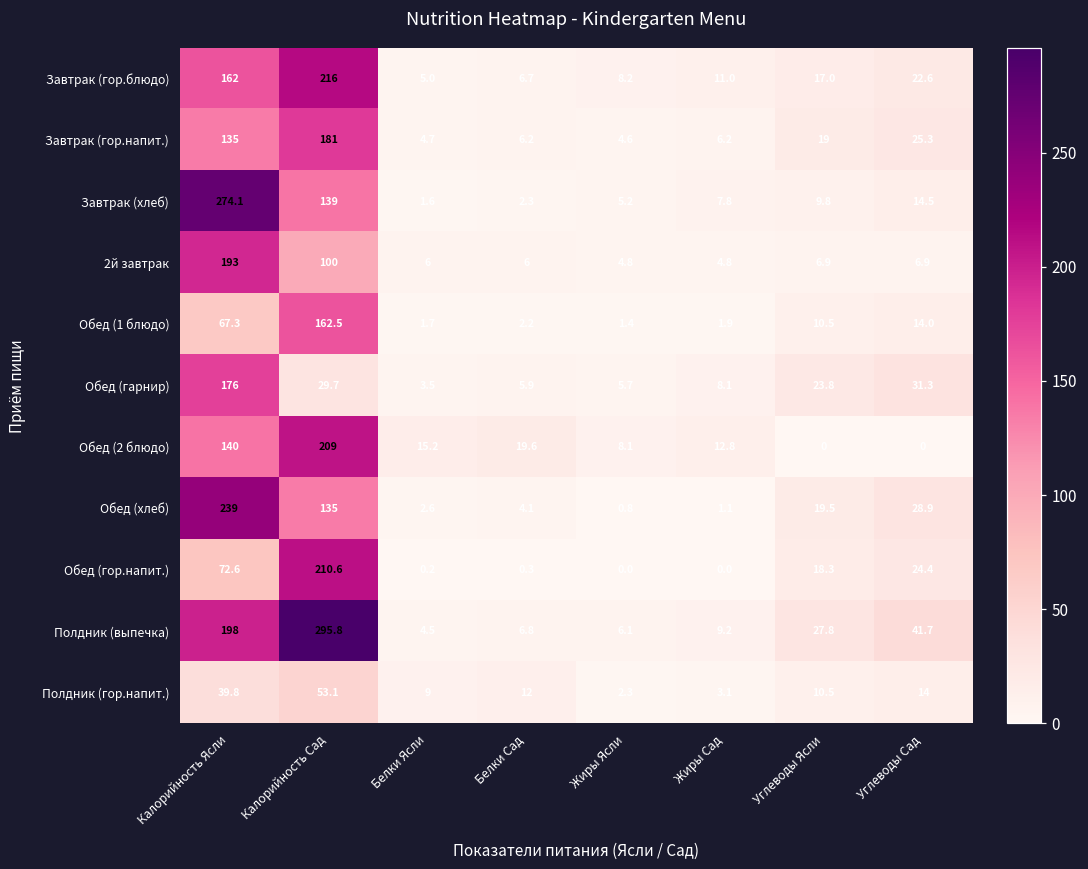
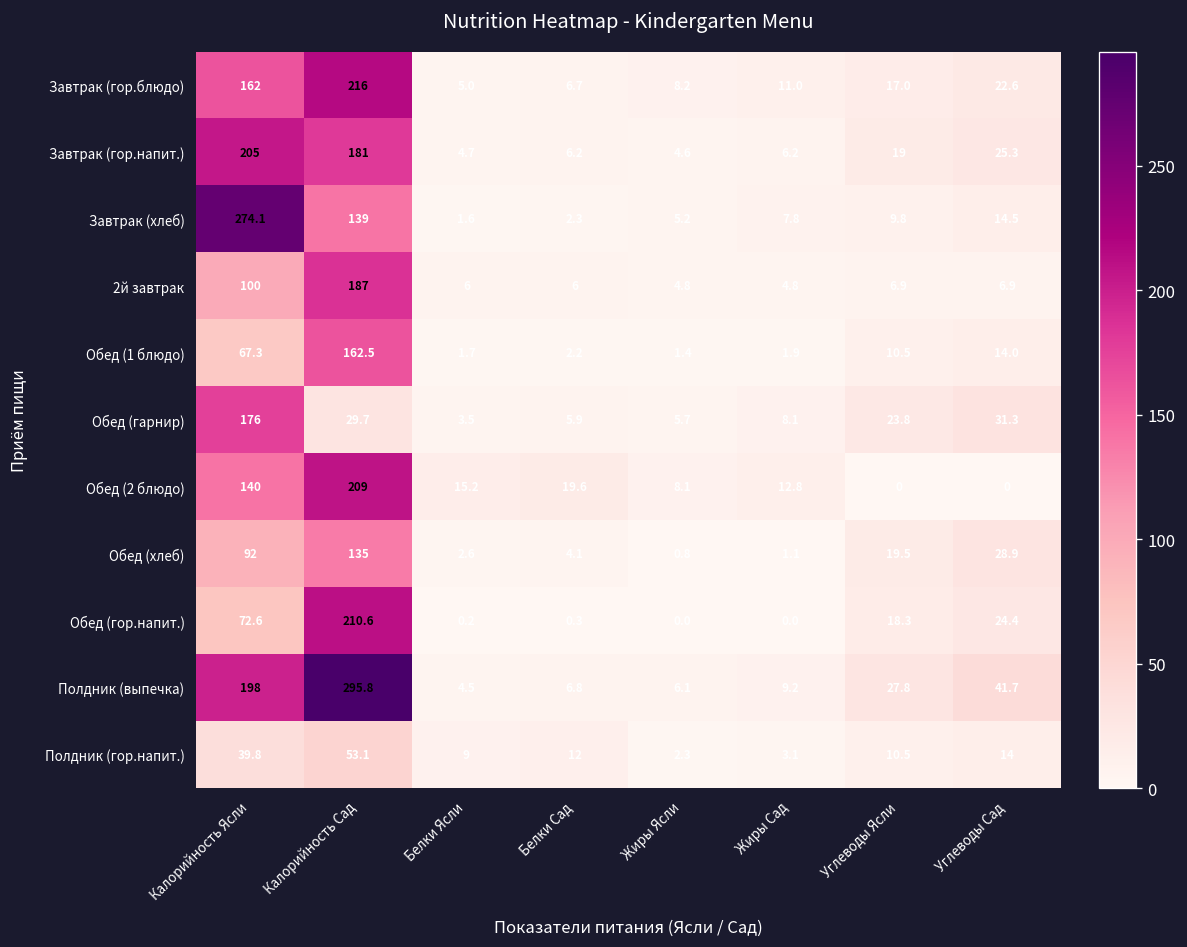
Завтрак (гор.напит.), Калорийность Ясли: 135 -> 205
2й завтрак, Калорийность Ясли: 193 -> 100
2й завтрак, Калорийность Сад: 100 -> 187
Обед (хлеб), Калорийность Ясли: 239 -> 92
